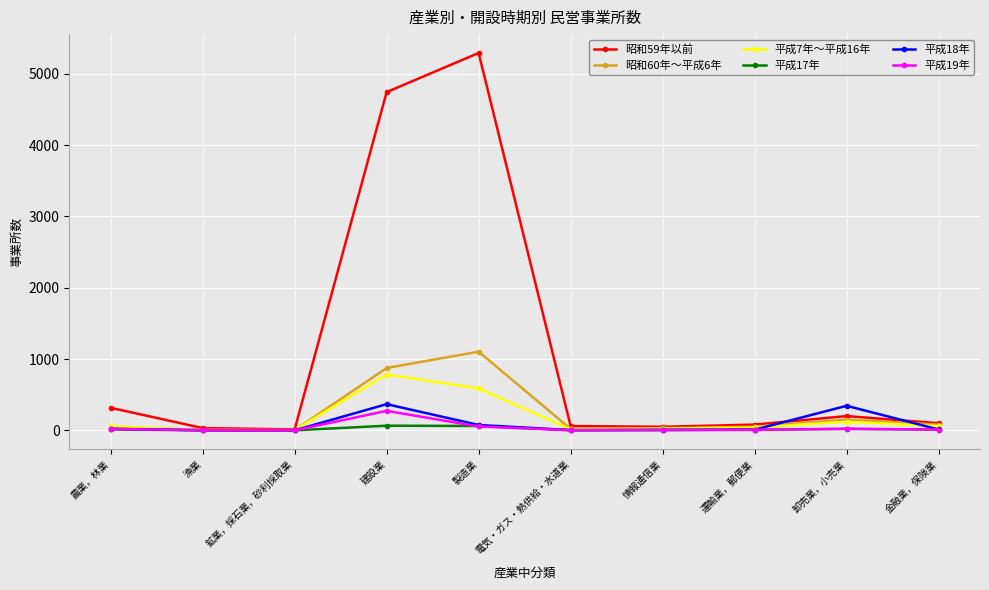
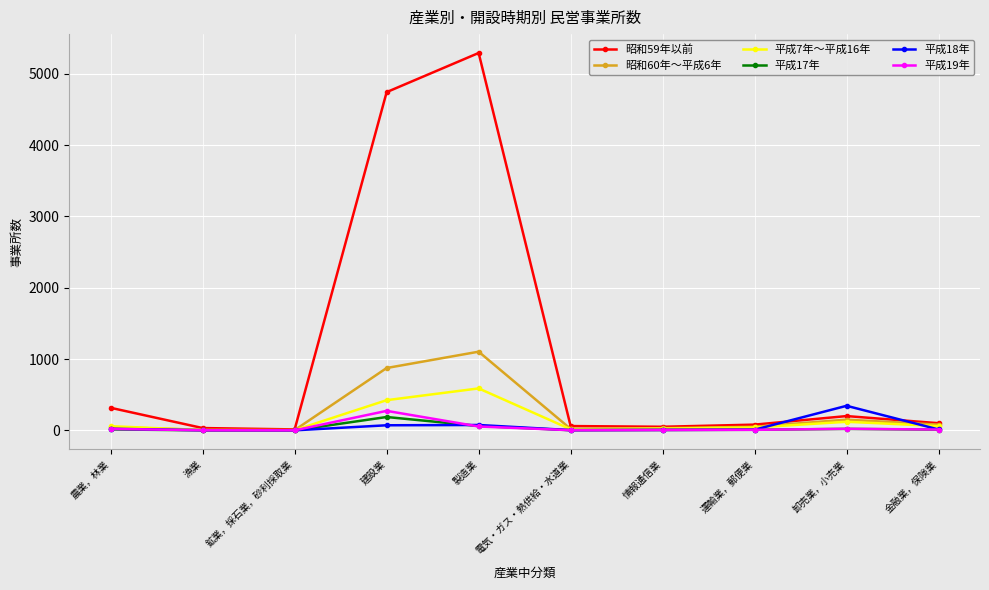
平成7年〜平成16年, 建設業: 800 -> 400
平成17年, 建設業: 100 -> 200
平成18年, 建設業: 400 -> 100
